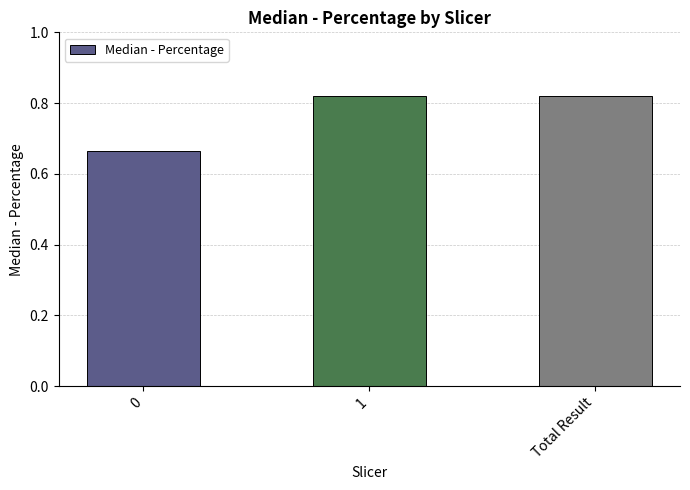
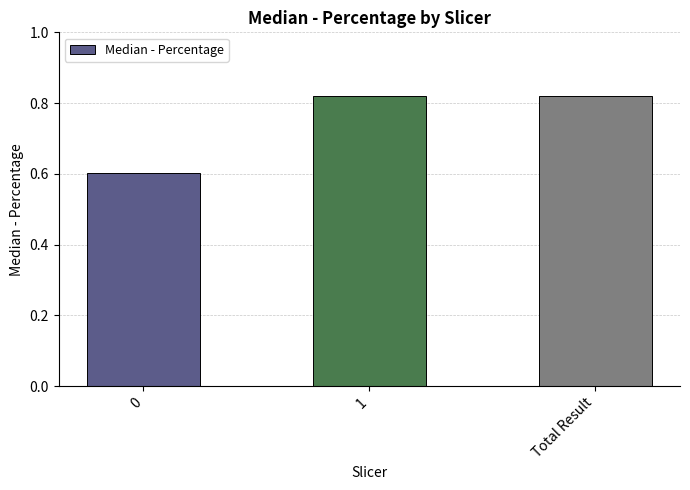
0: 0.67 -> 0.60
